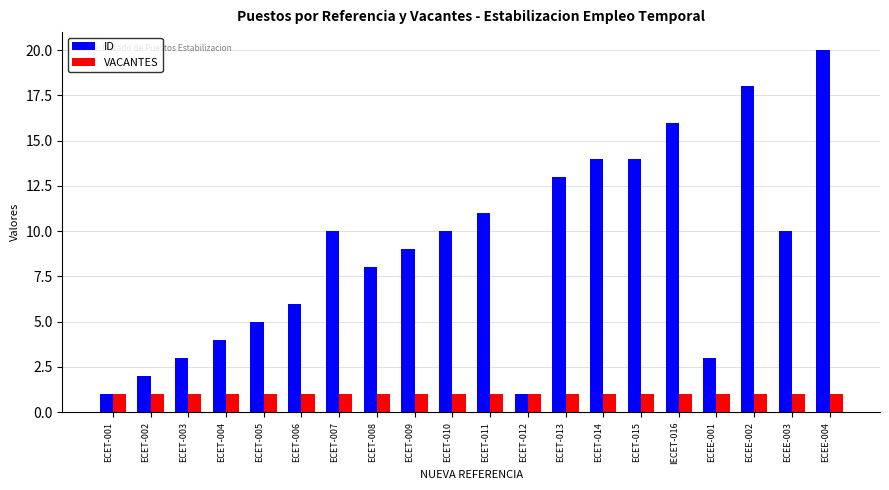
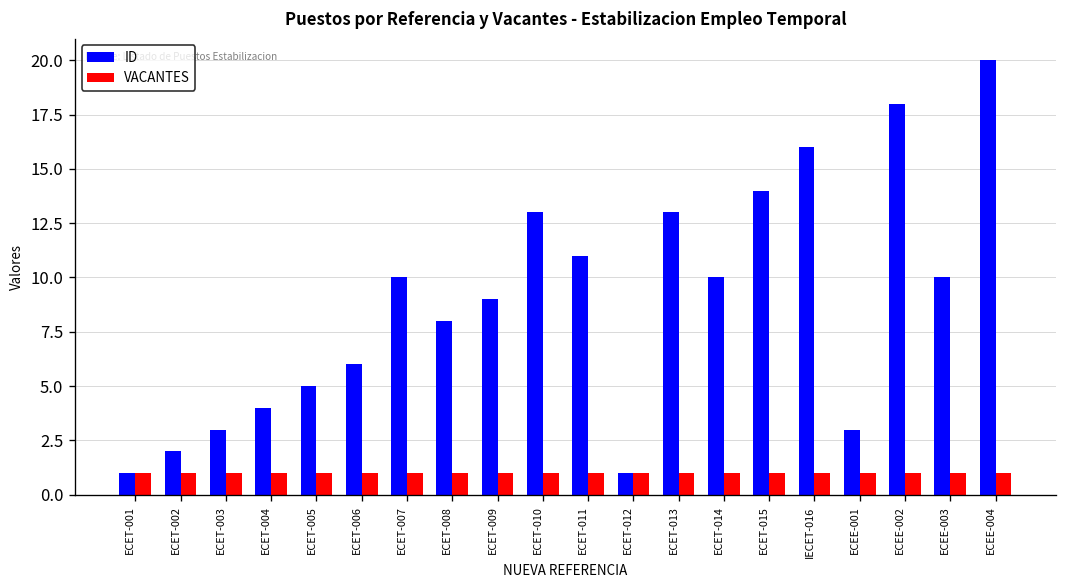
ID, ECET-010: 10 -> 13
ID, ECET-014: 14 -> 10
